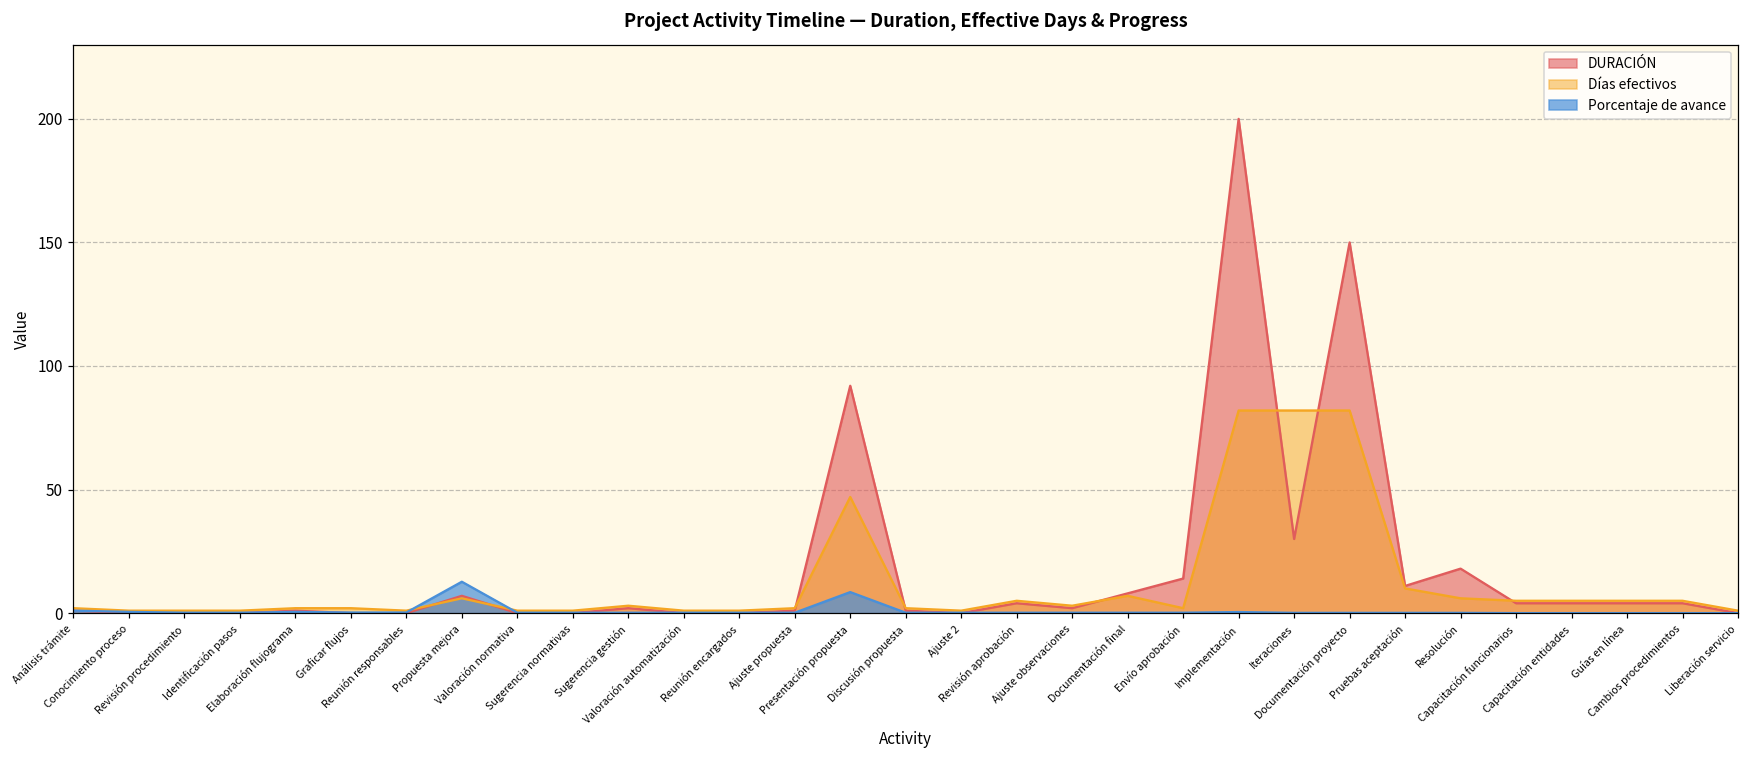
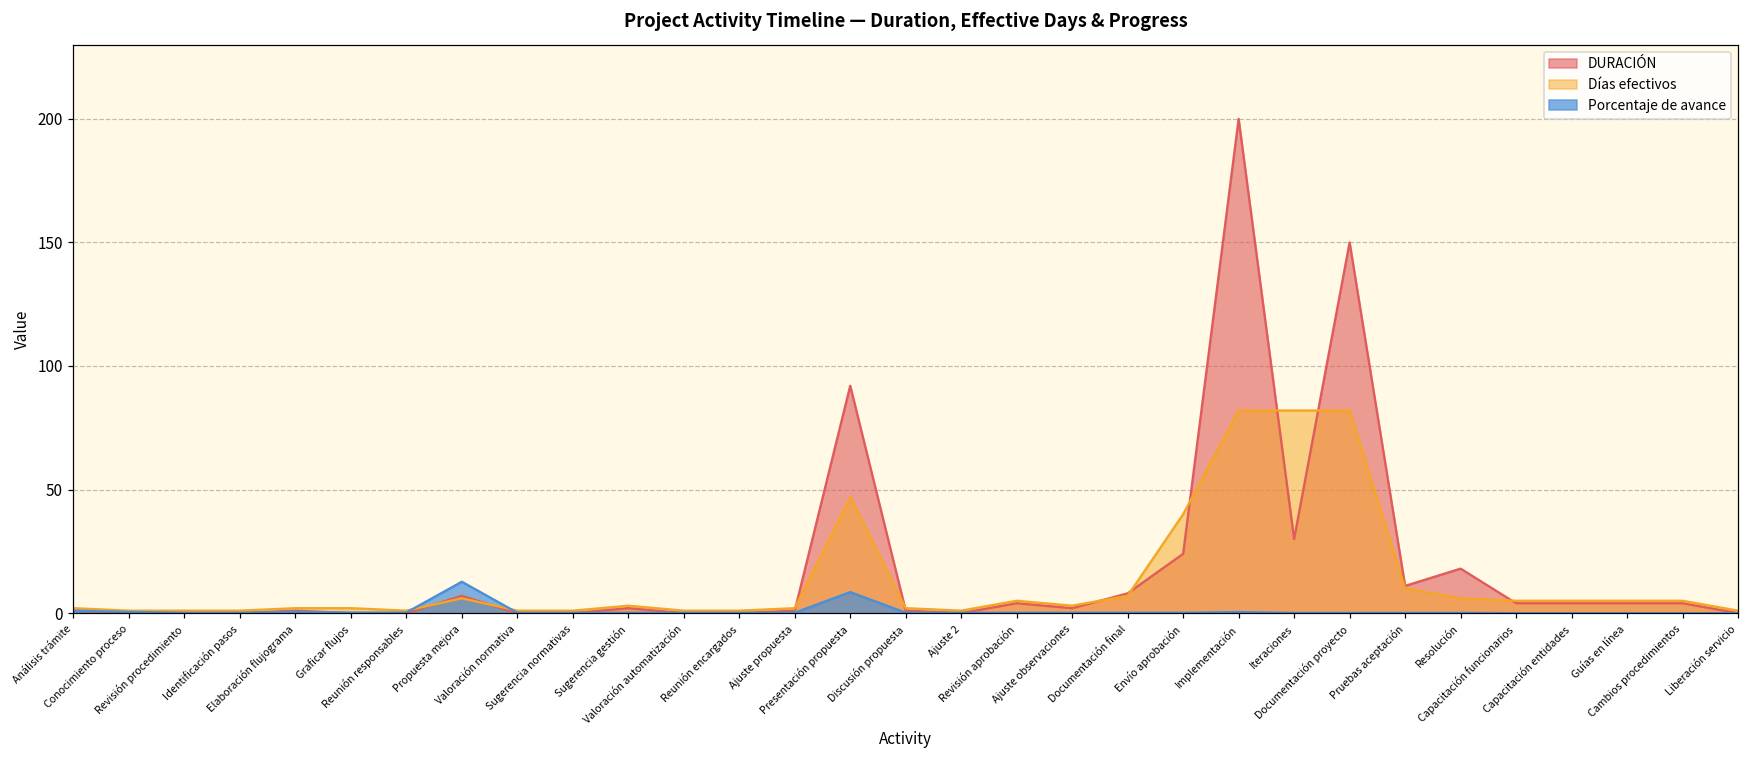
DURACIÓN, Envío aprobación: 14 -> 24
Días efectivos, Envío aprobación: 2 -> 40
